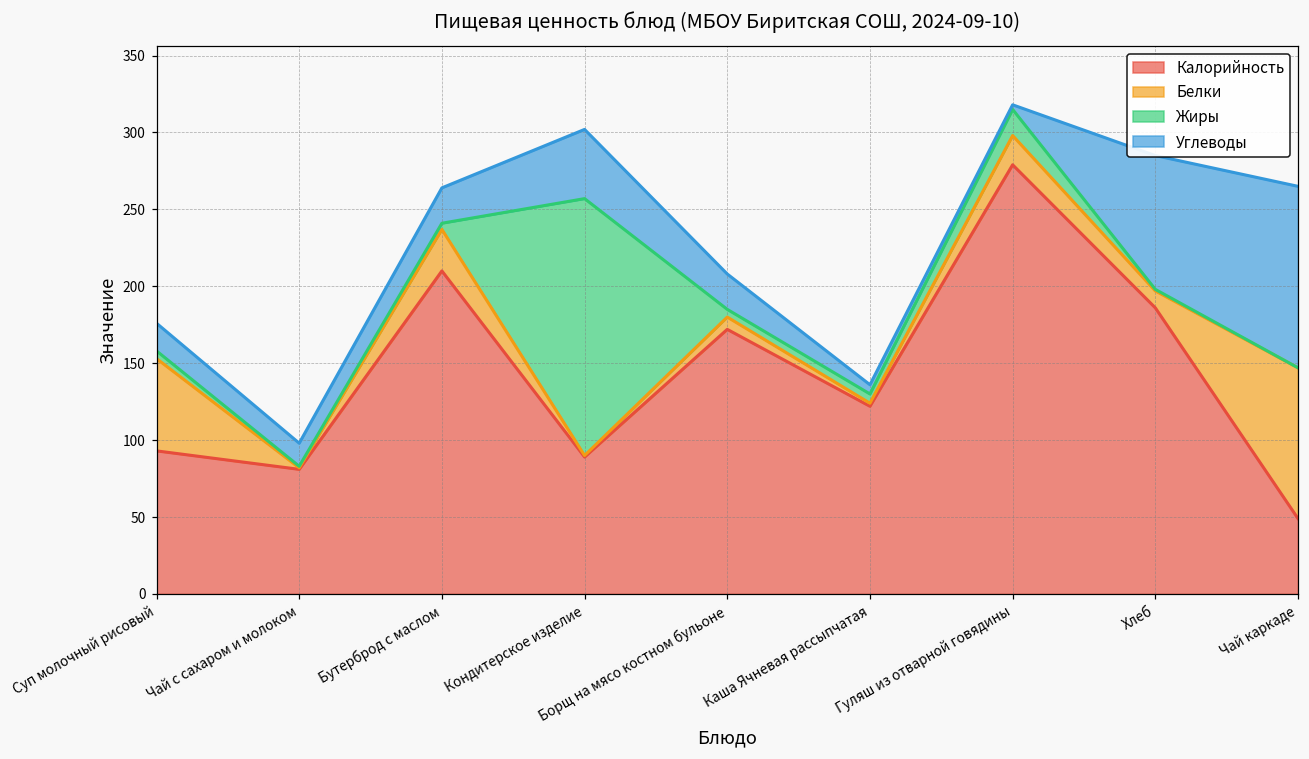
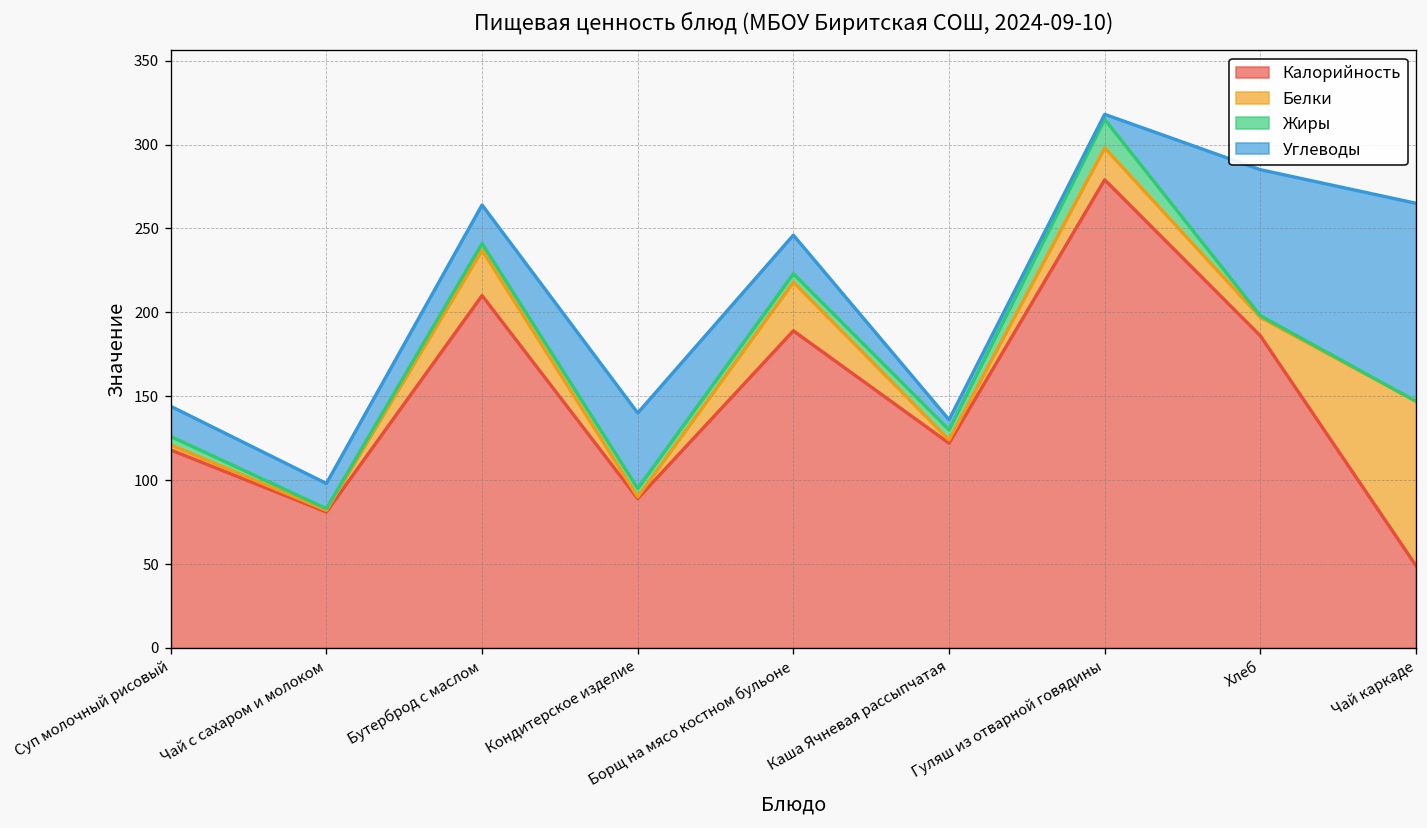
Калорийность, Суп молочный рисовый: 93 -> 118
Белки, Суп молочный рисовый: 60 -> 3
Жиры, Кондитерское изделие: 167 -> 5
Калорийность, Борщ на мясо костном бульоне: 172 -> 189
Белки, Борщ на мясо костном бульоне: 8 -> 29
